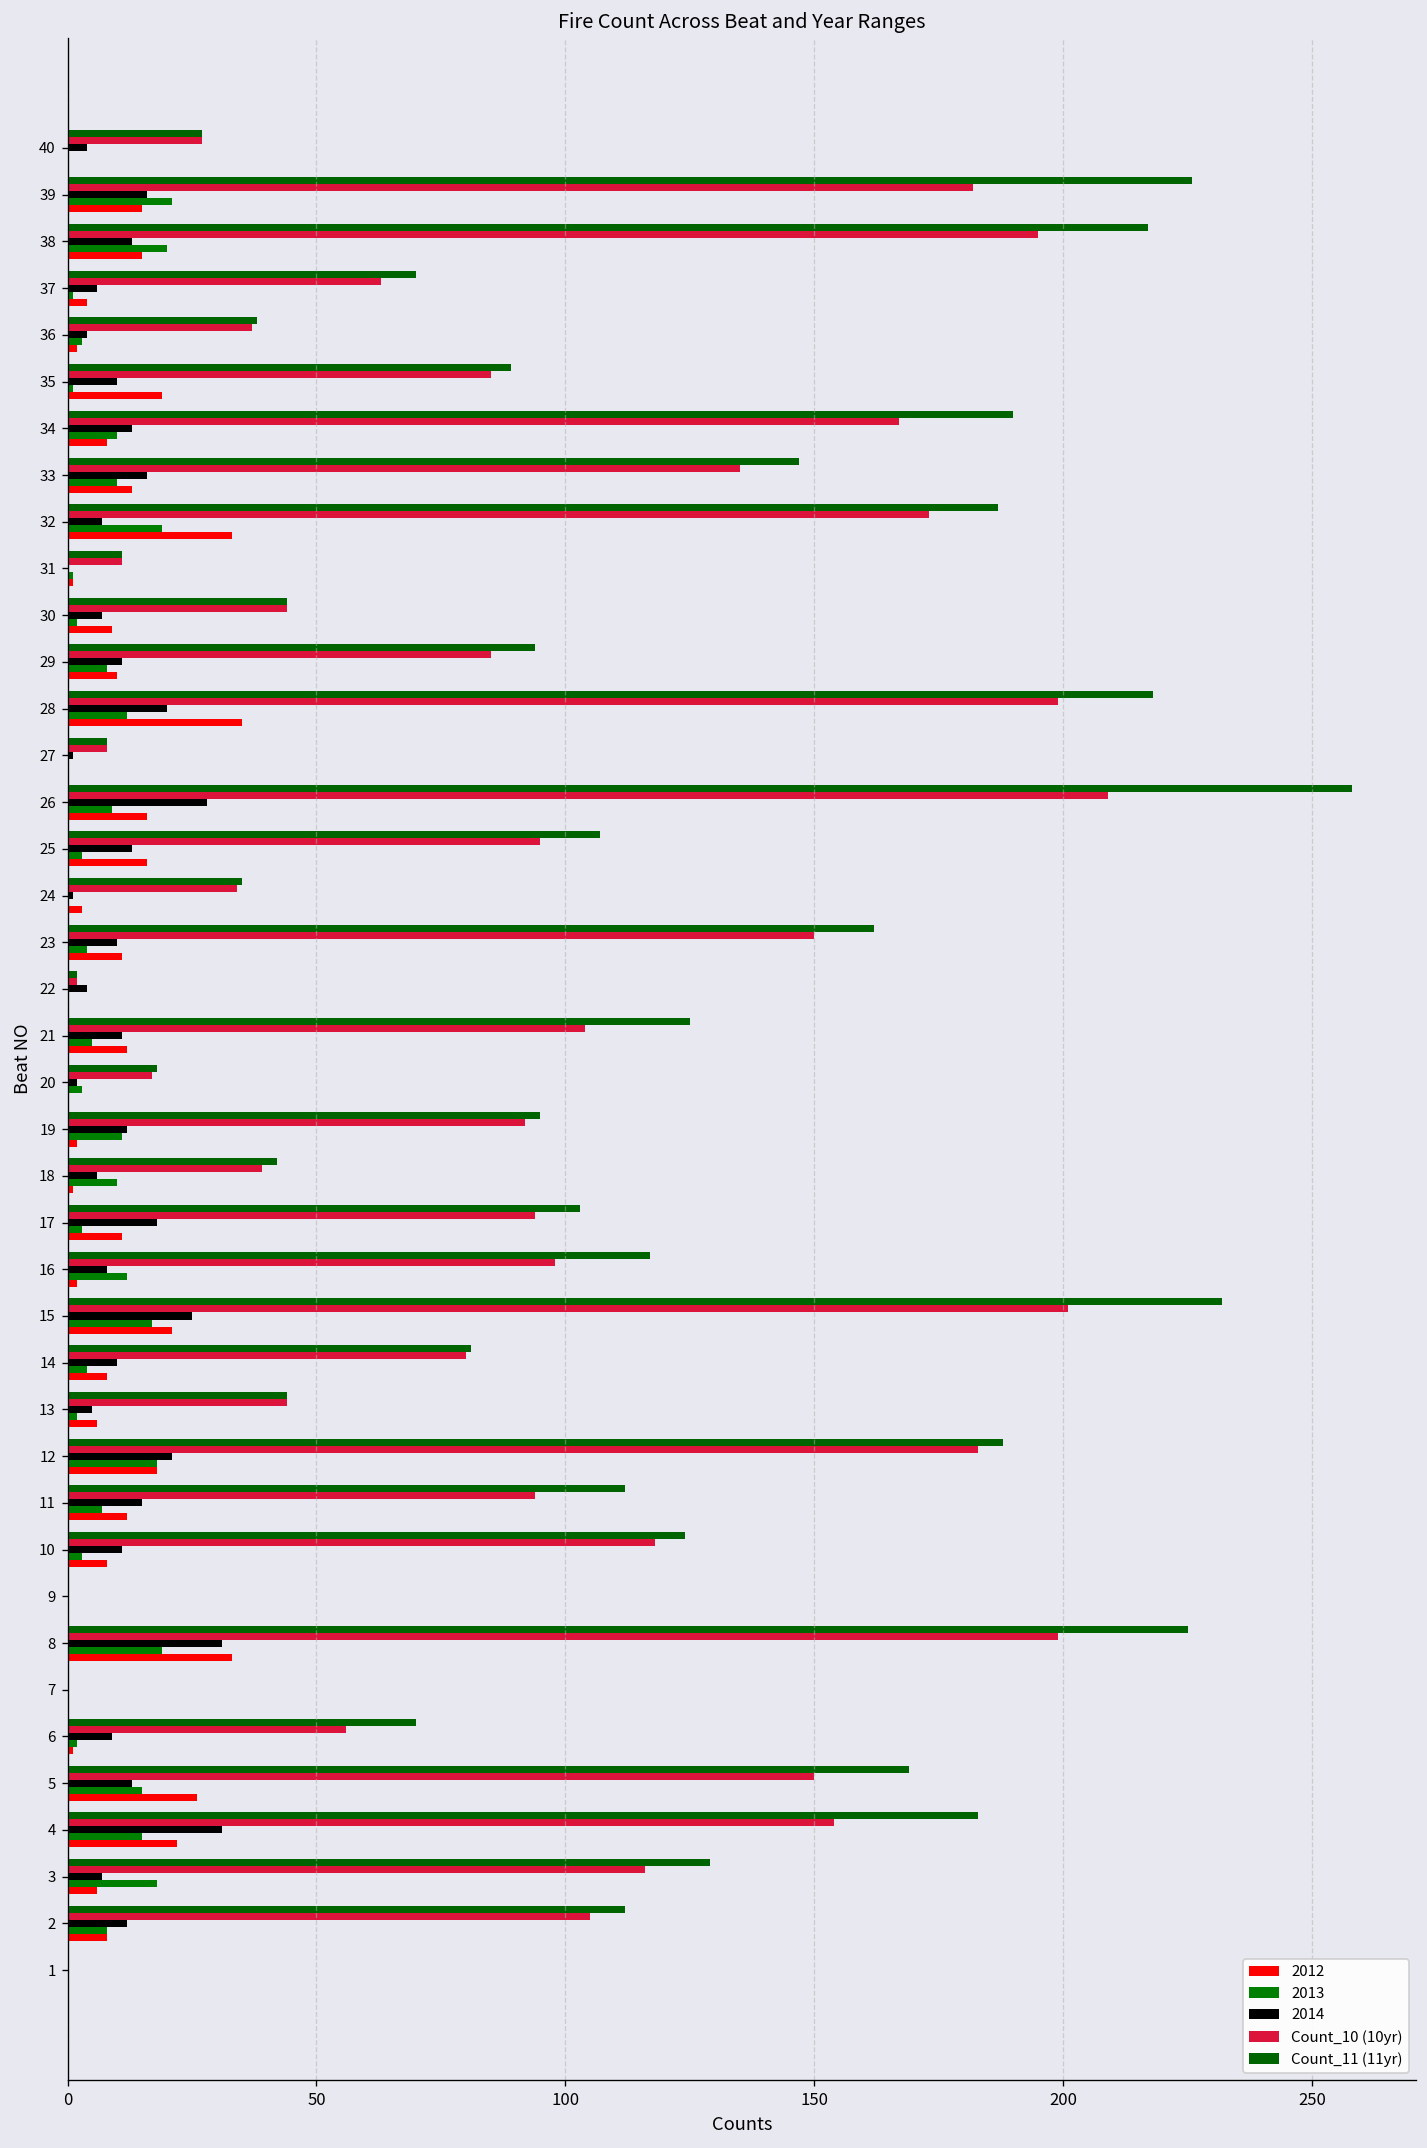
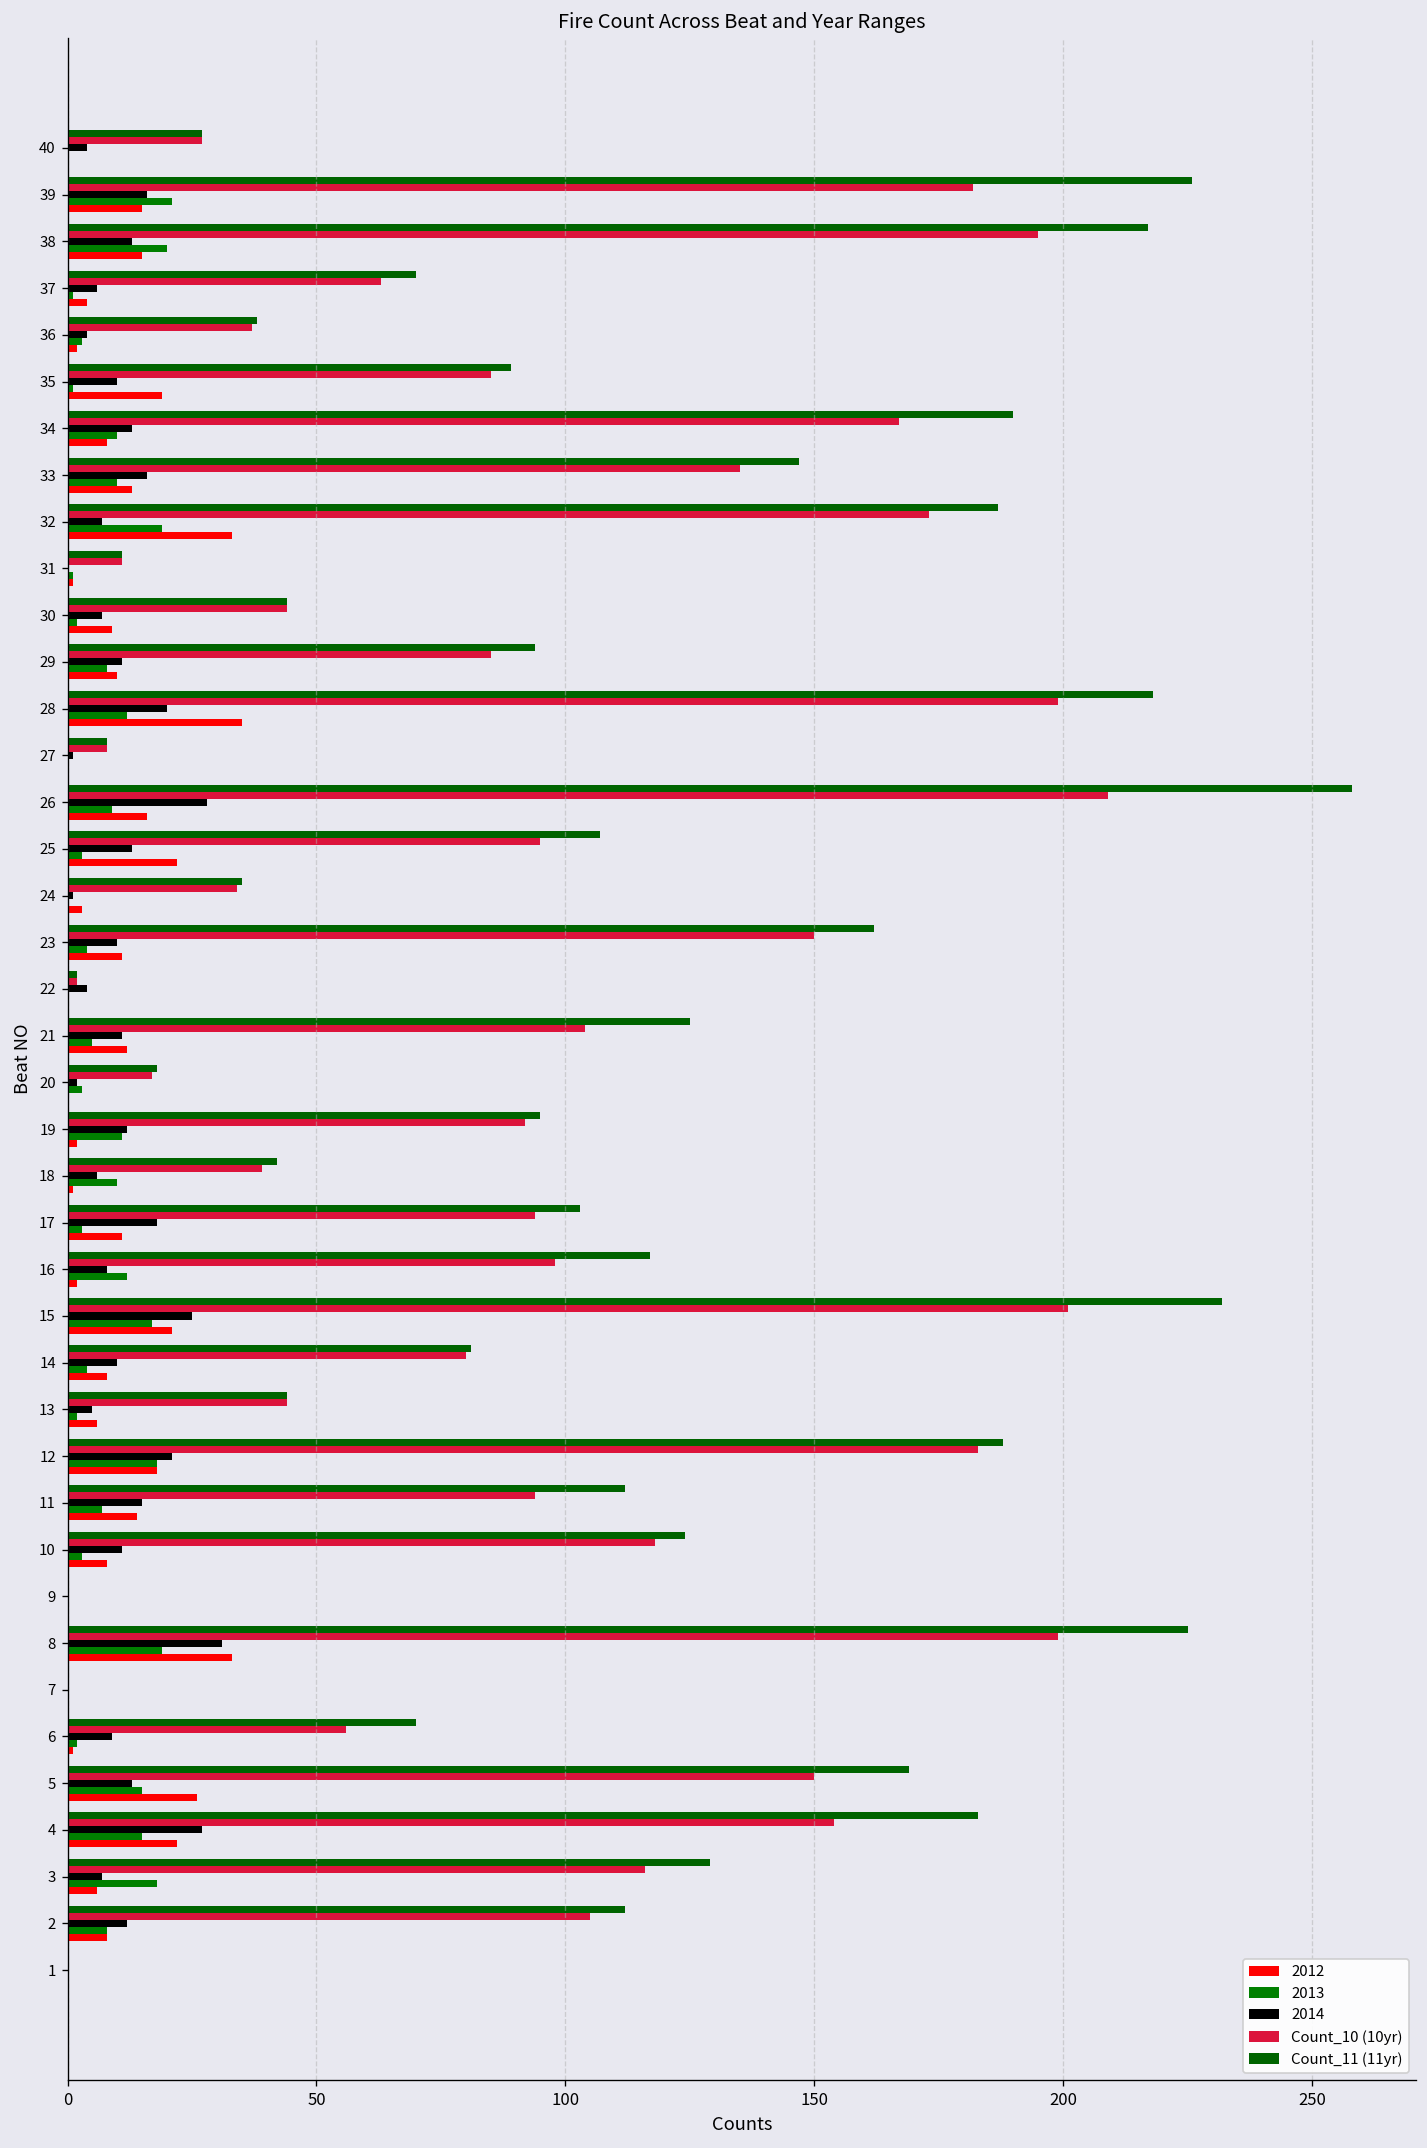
2012, 25: 16 -> 22
2012, 11: 12 -> 14
2014, 4: 31 -> 27
